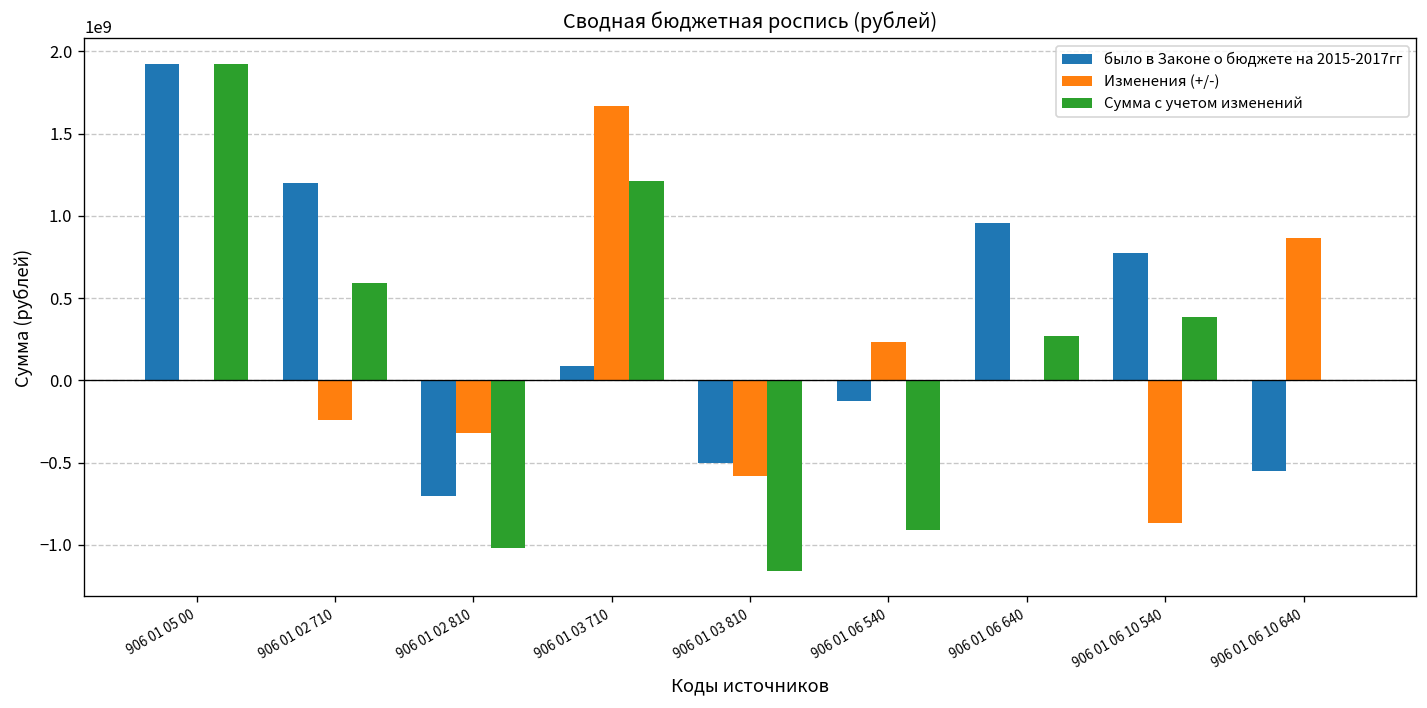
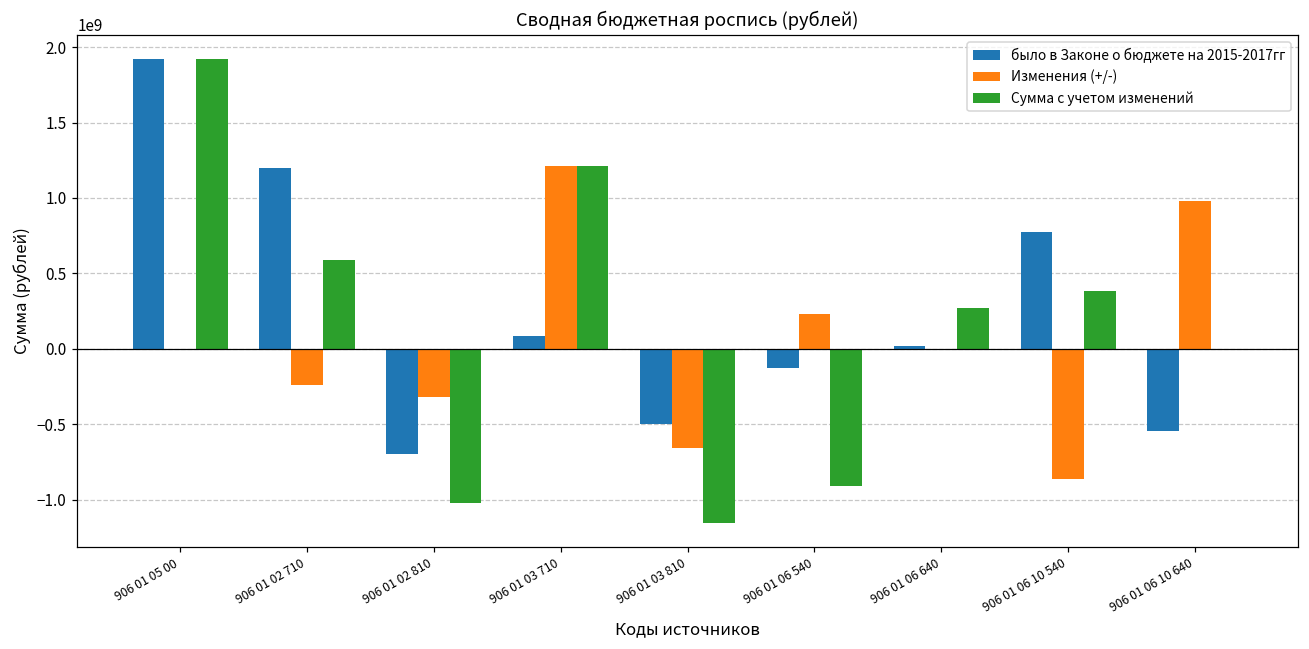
Изменения (+/-), 906 01 03 710: 1670000000 -> 1220000000
Изменения (+/-), 906 01 03 810: -580000000 -> -660000000
было в Законе о бюджете на 2015-2017гг, 906 01 06 640: 960000000 -> 20000000
Изменения (+/-), 906 01 06 10 640: 870000000 -> 980000000
